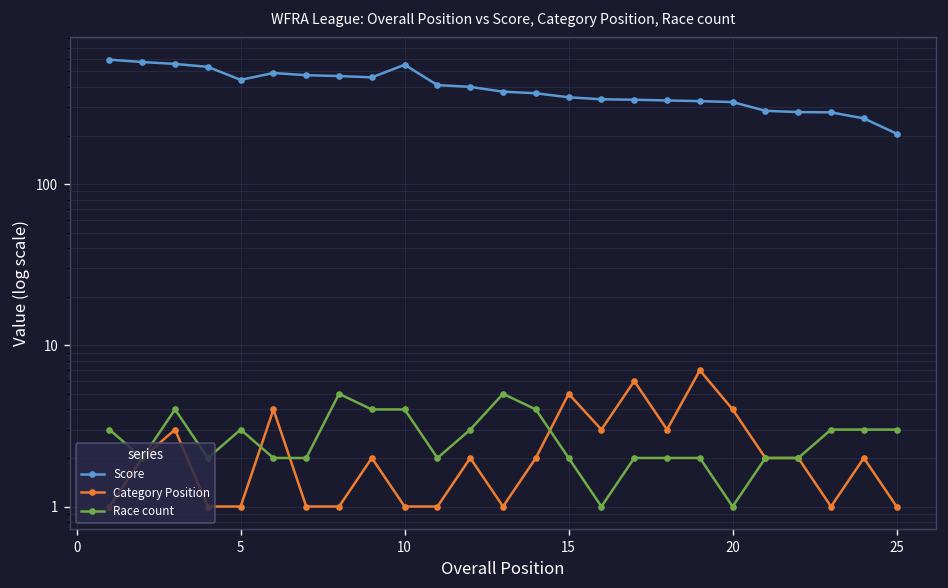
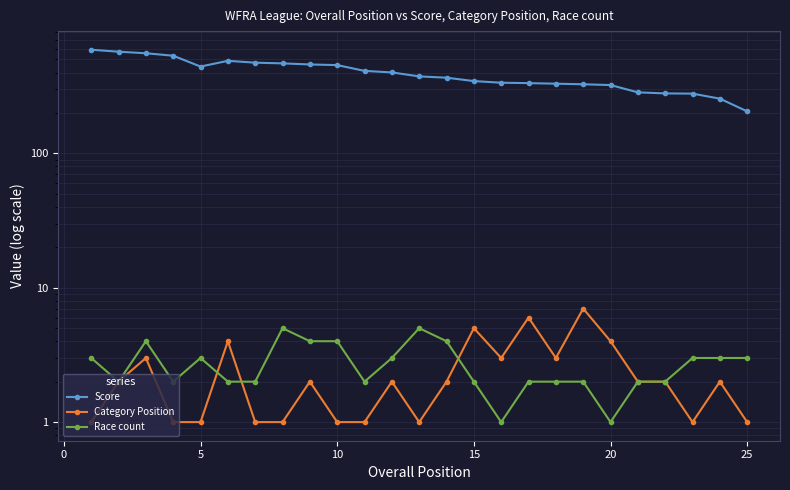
Score, 10: 550 -> 450
